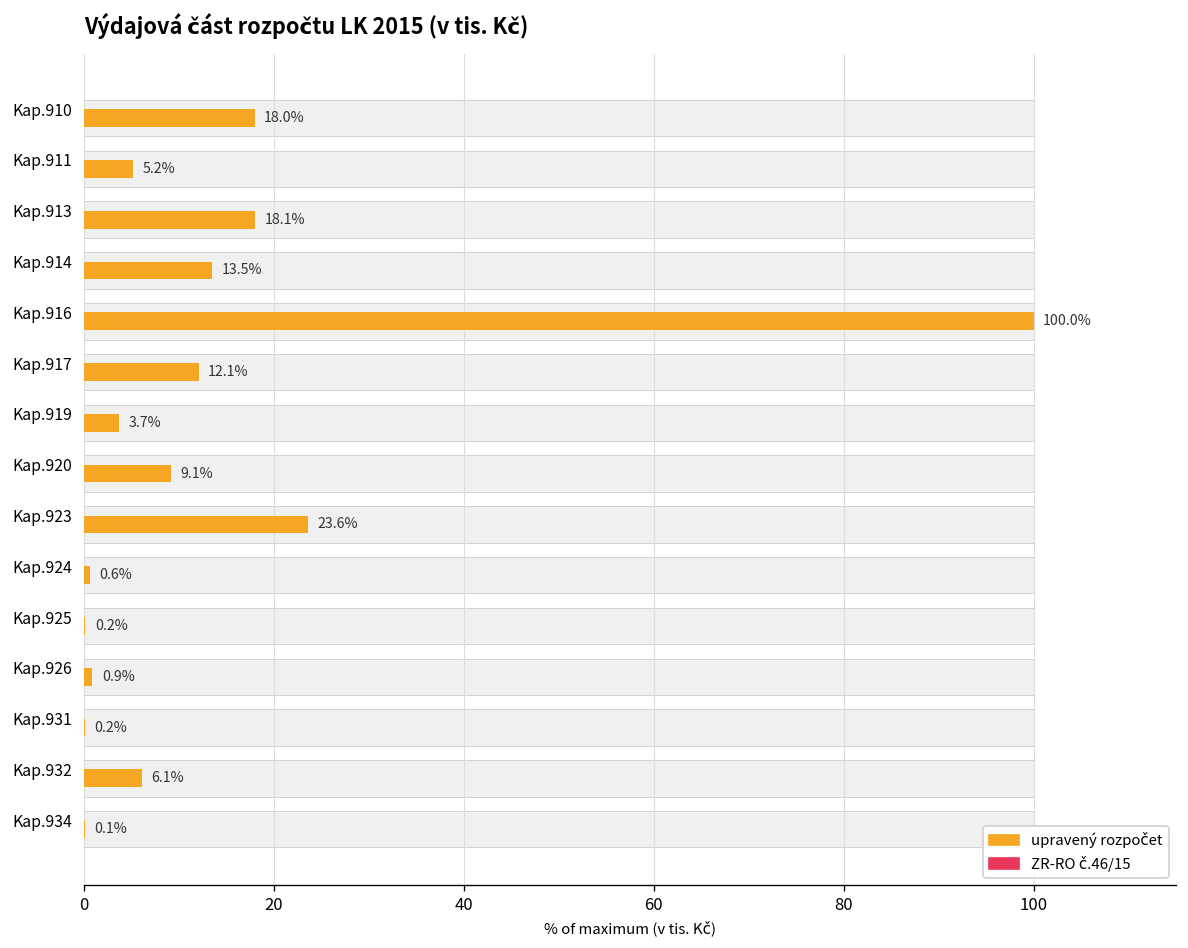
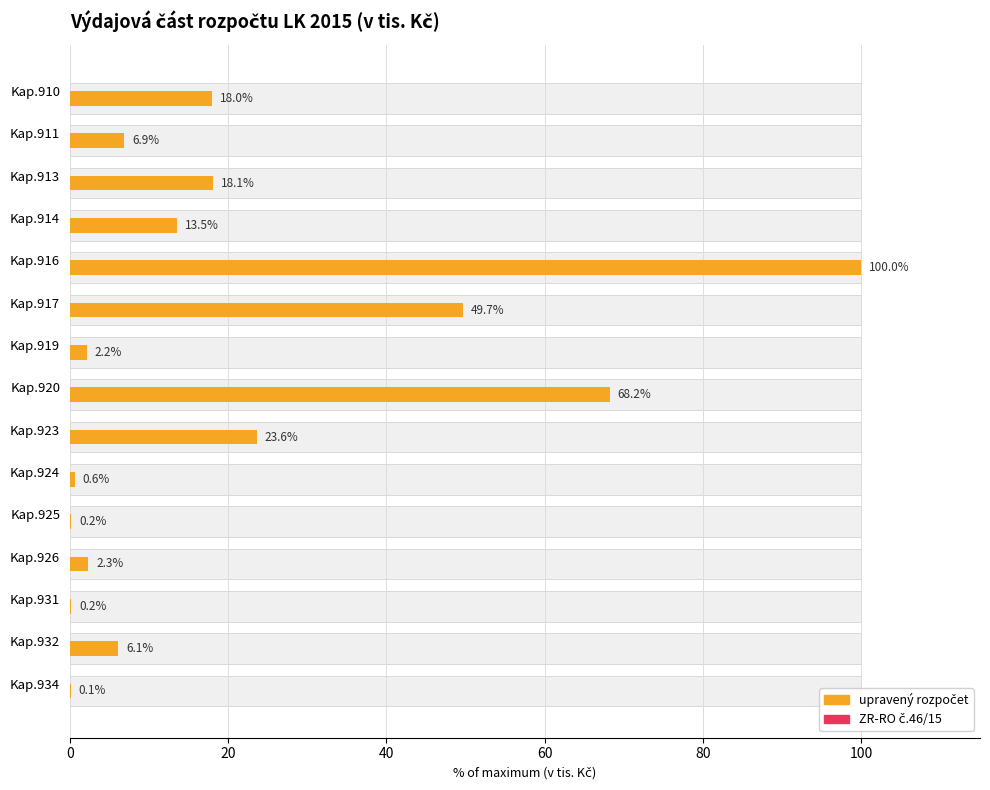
upravený rozpočet, Kap.911: 5.2% -> 6.9%
upravený rozpočet, Kap.917: 12.1% -> 49.7%
upravený rozpočet, Kap.919: 3.7% -> 2.2%
upravený rozpočet, Kap.920: 9.1% -> 68.2%
upravený rozpočet, Kap.926: 0.9% -> 2.3%
